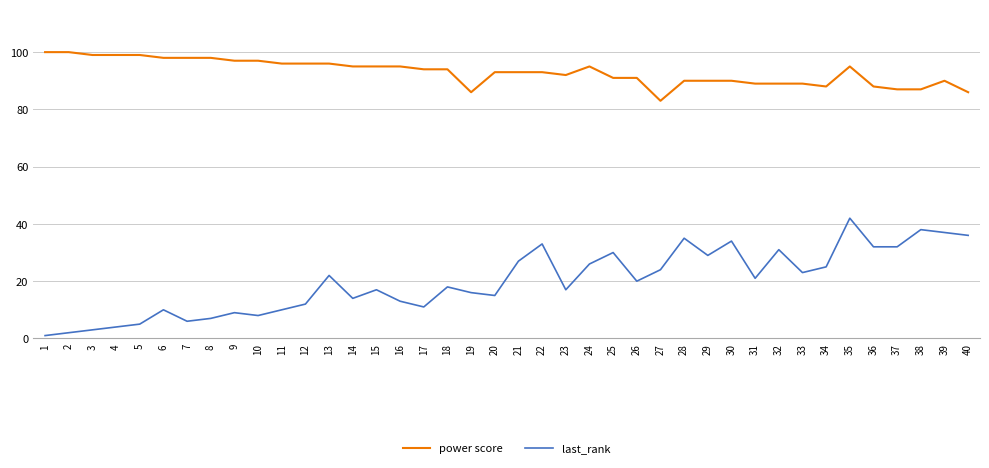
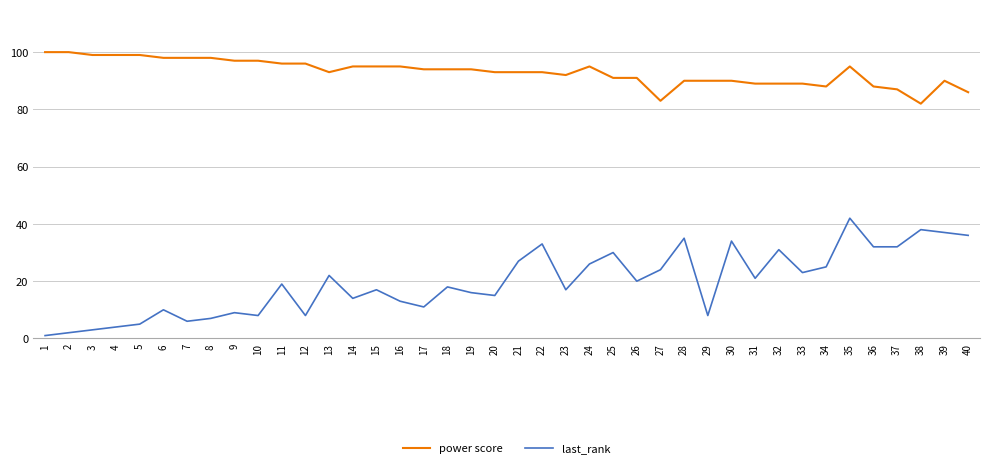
last_rank, 11: 10 -> 19
last_rank, 12: 12 -> 8
power score, 13: 96 -> 93
power score, 19: 86 -> 94
last_rank, 29: 29 -> 8
power score, 38: 87 -> 82
